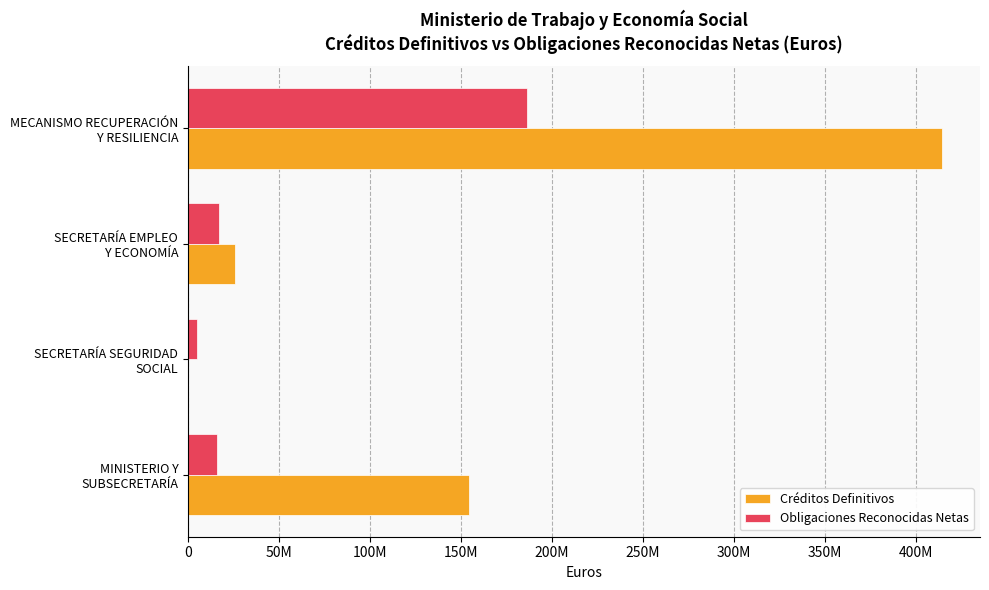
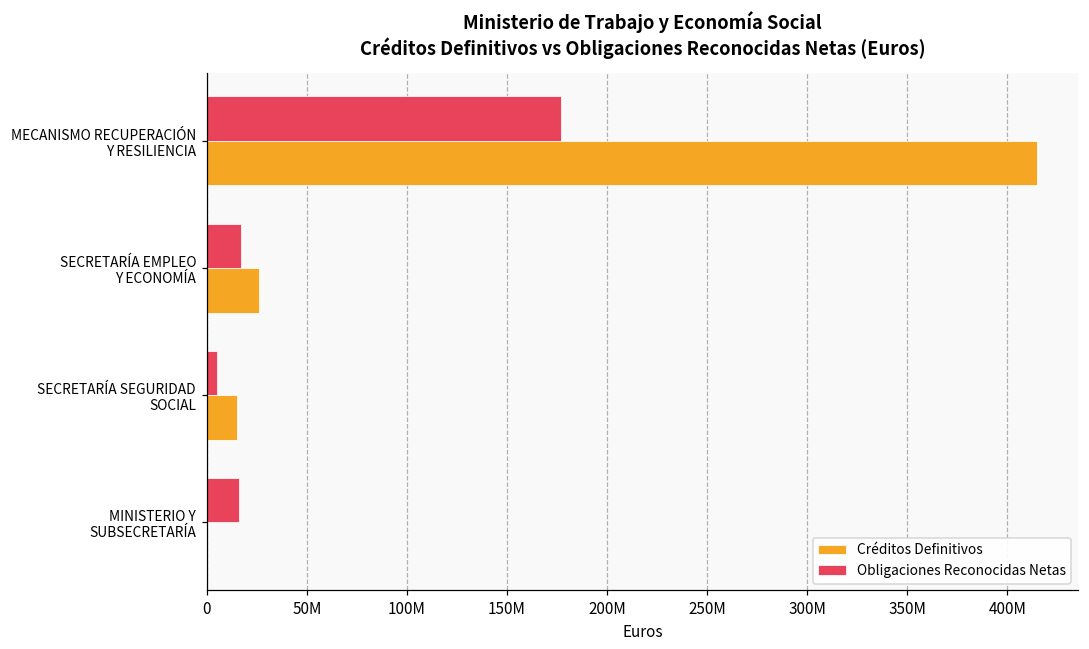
Obligaciones Reconocidas Netas, MECANISMO RECUPERACIÓN Y RESILIENCIA: 187000000 -> 177000000
Créditos Definitivos, SECRETARÍA SEGURIDAD SOCIAL: 0 -> 15000000
Créditos Definitivos, MINISTERIO Y SUBSECRETARÍA: 154000000 -> 0
